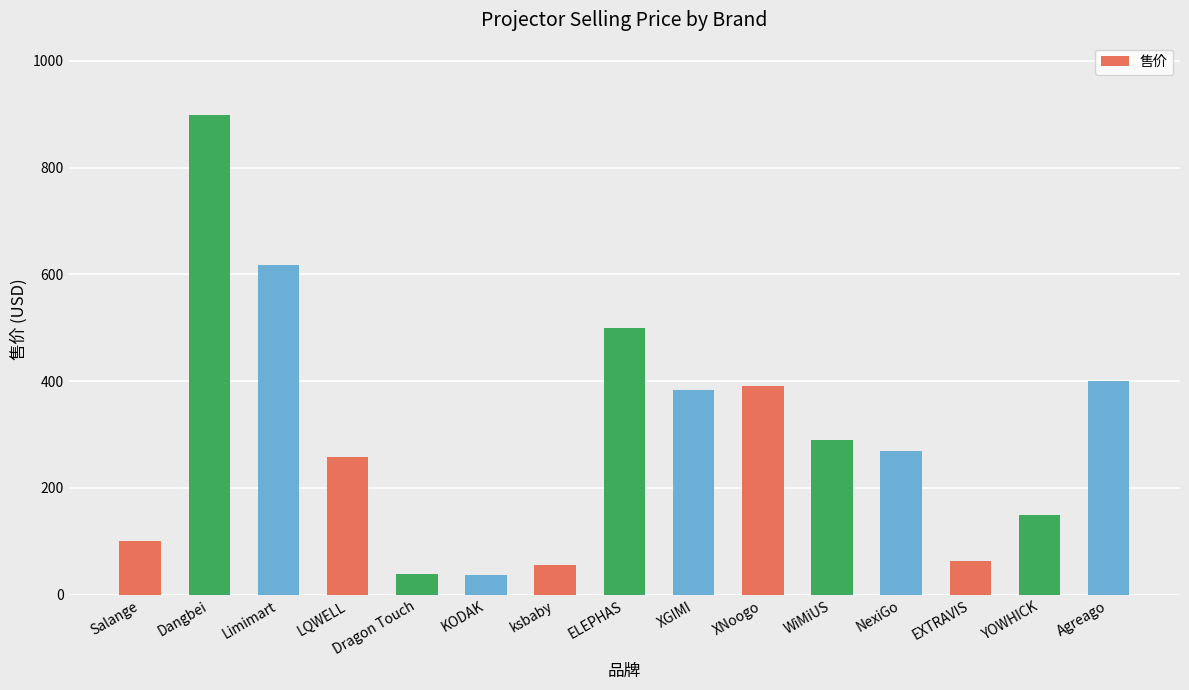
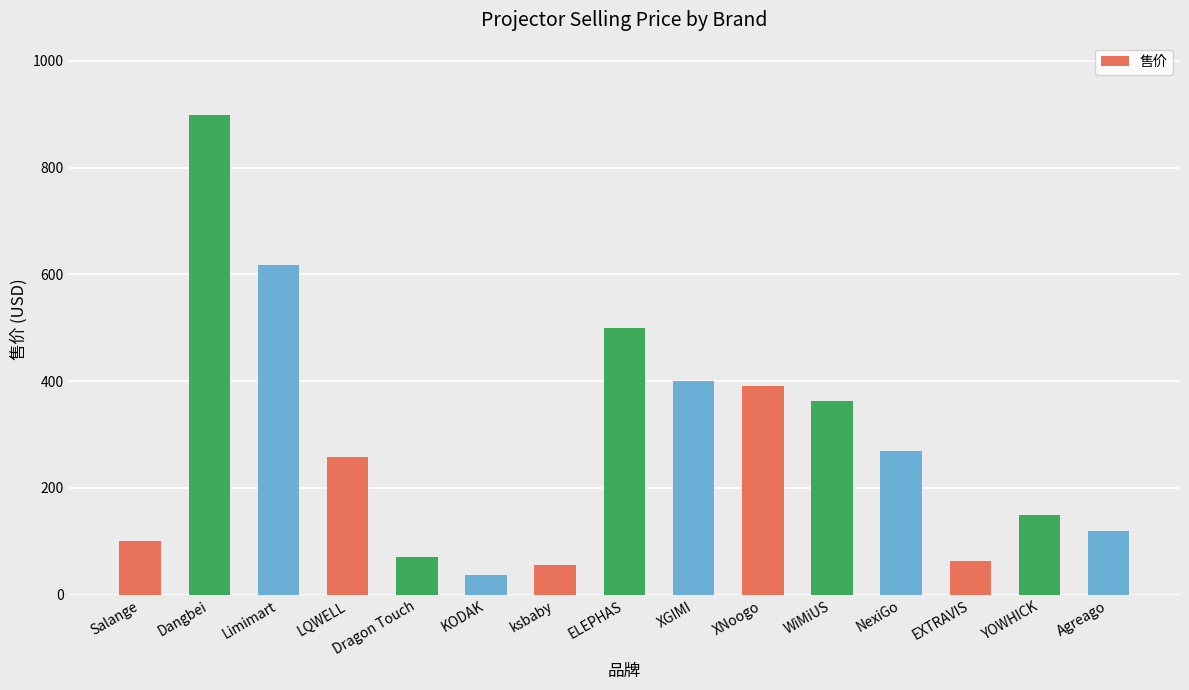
Dragon Touch: 40 -> 70
XGIMI: 380 -> 400
WiMiUS: 290 -> 360
Agreago: 400 -> 120
